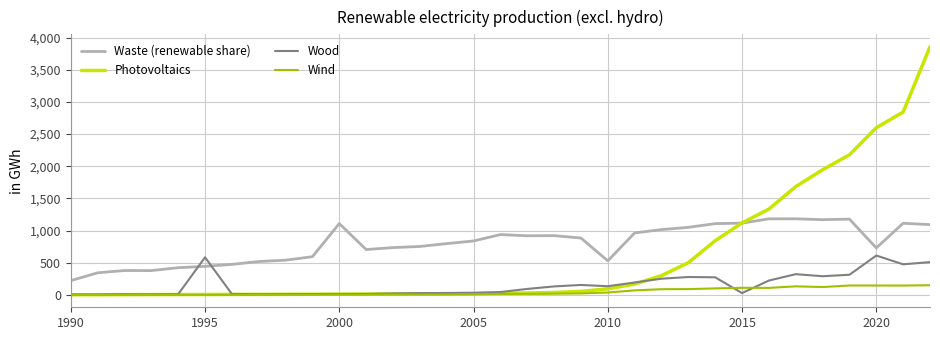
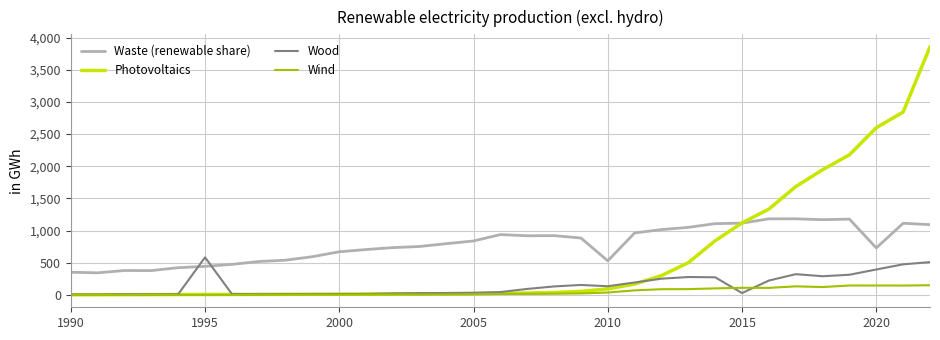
Waste (renewable share), 1990: 200 -> 400
Waste (renewable share), 2000: 1,100 -> 700
Wood, 2020: 600 -> 400
